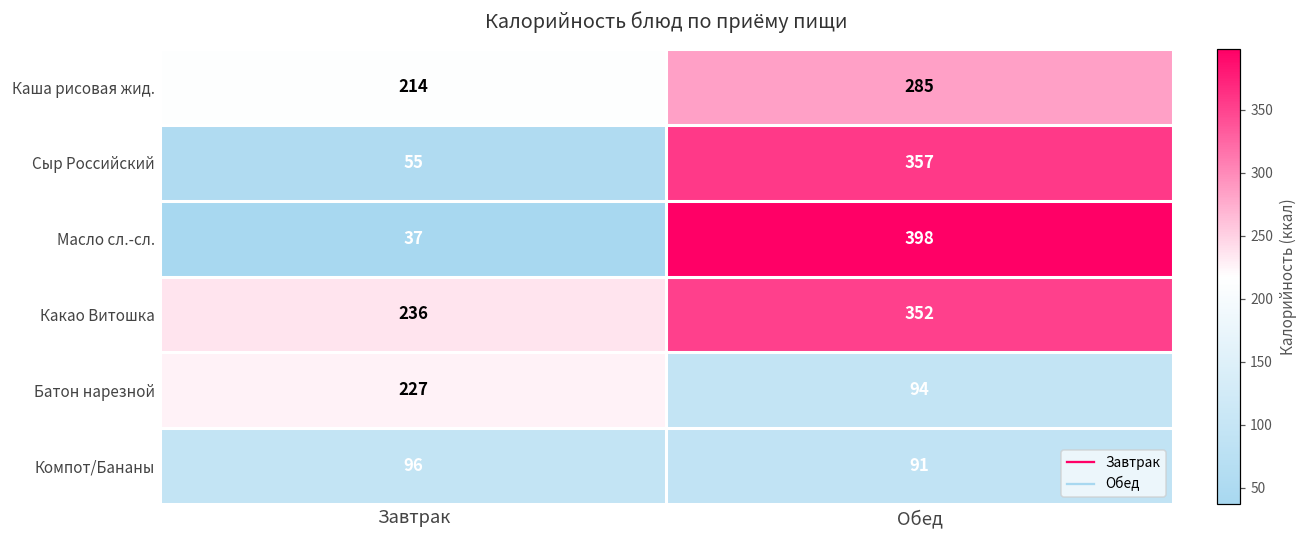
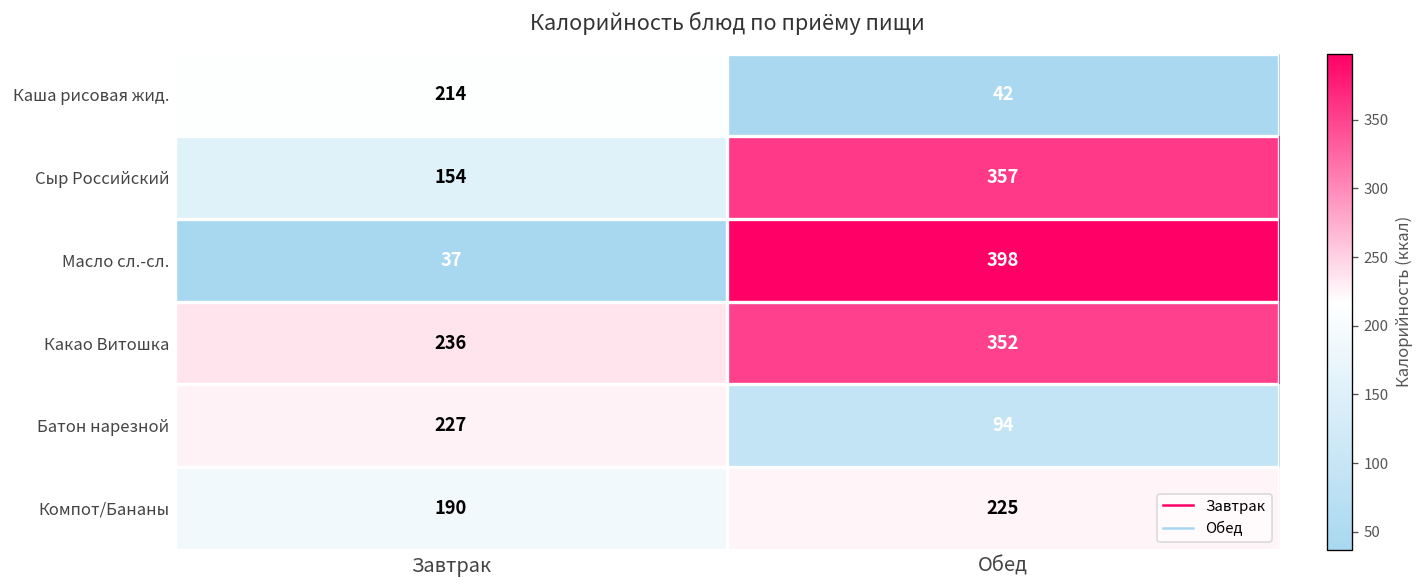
Каша рисовая жид., Обед: 285 -> 42
Сыр Российский, Завтрак: 55 -> 154
Компот/Бананы, Завтрак: 96 -> 190
Компот/Бананы, Обед: 91 -> 225
